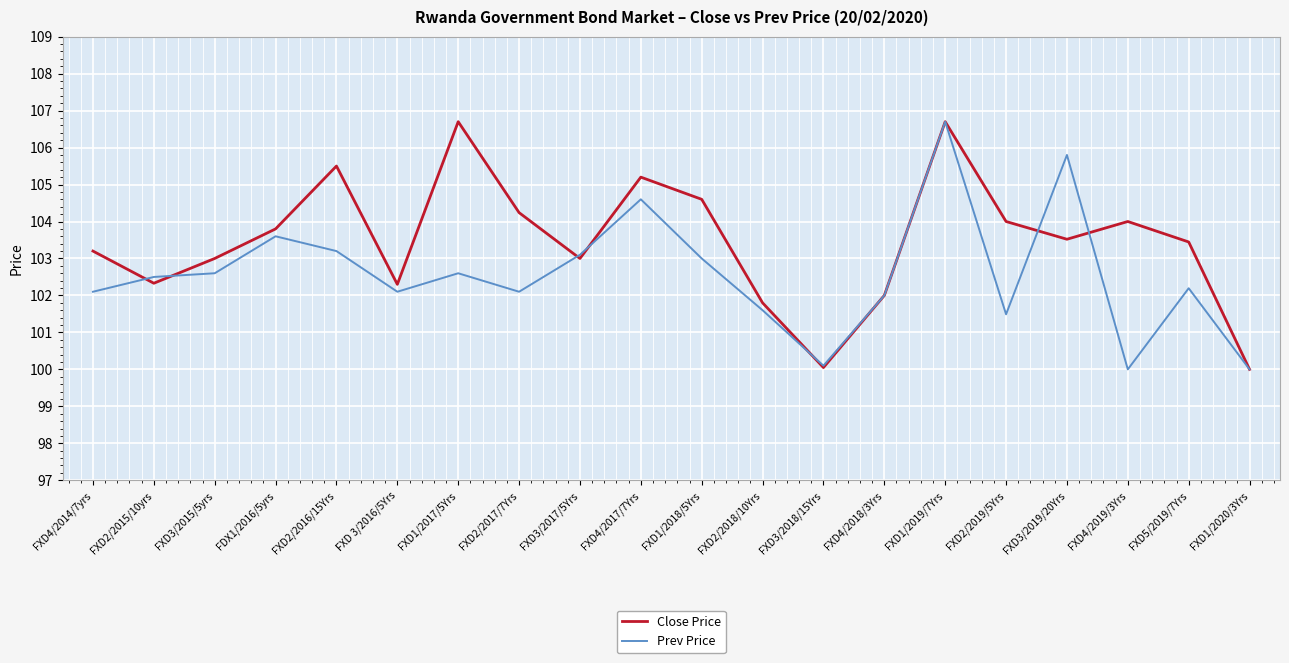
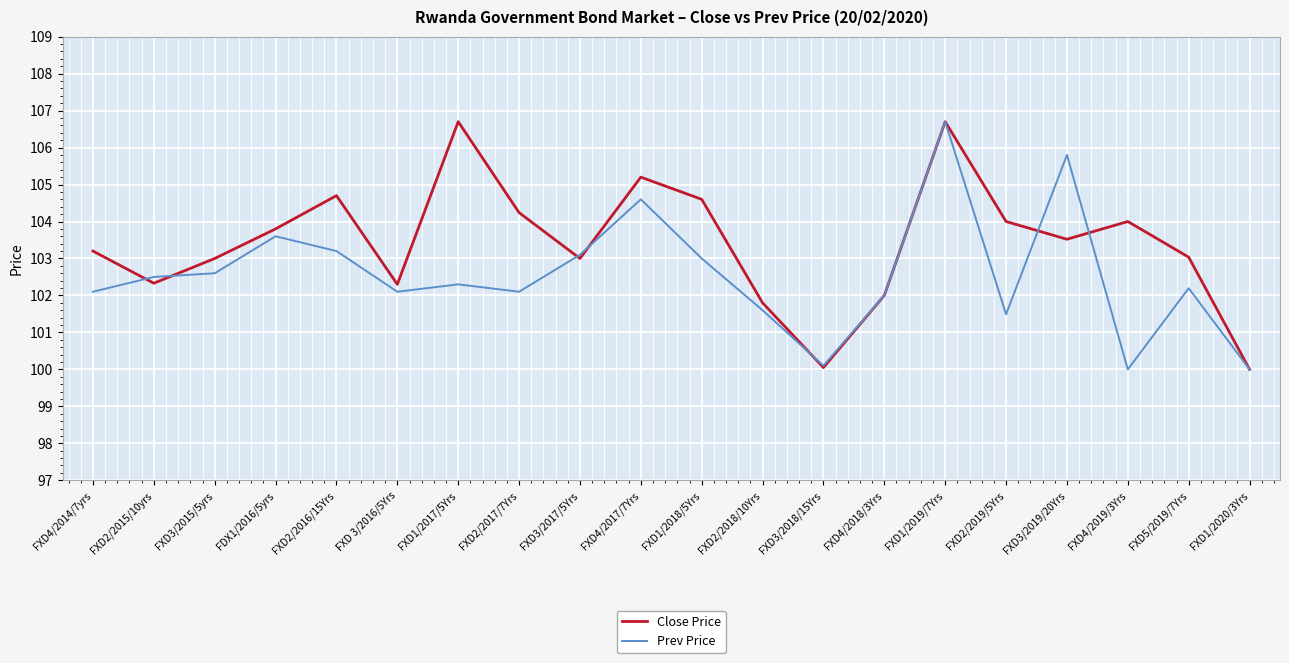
Close Price, FXD2/2016/15Yrs: 105.5 -> 104.7
Prev Price, FXD1/2017/5Yrs: 102.6 -> 102.3
Close Price, FXD5/2019/7Yrs: 103.4 -> 103.0
